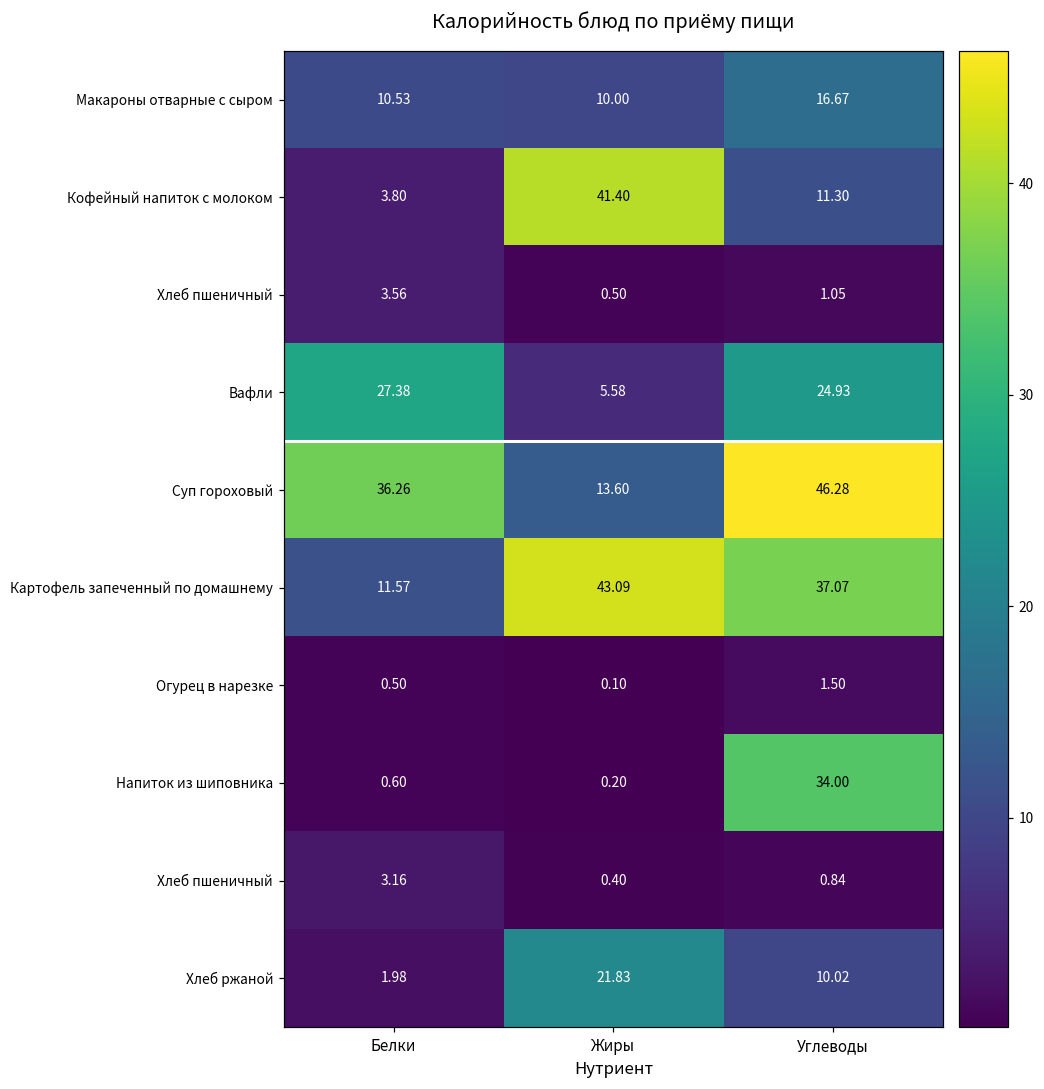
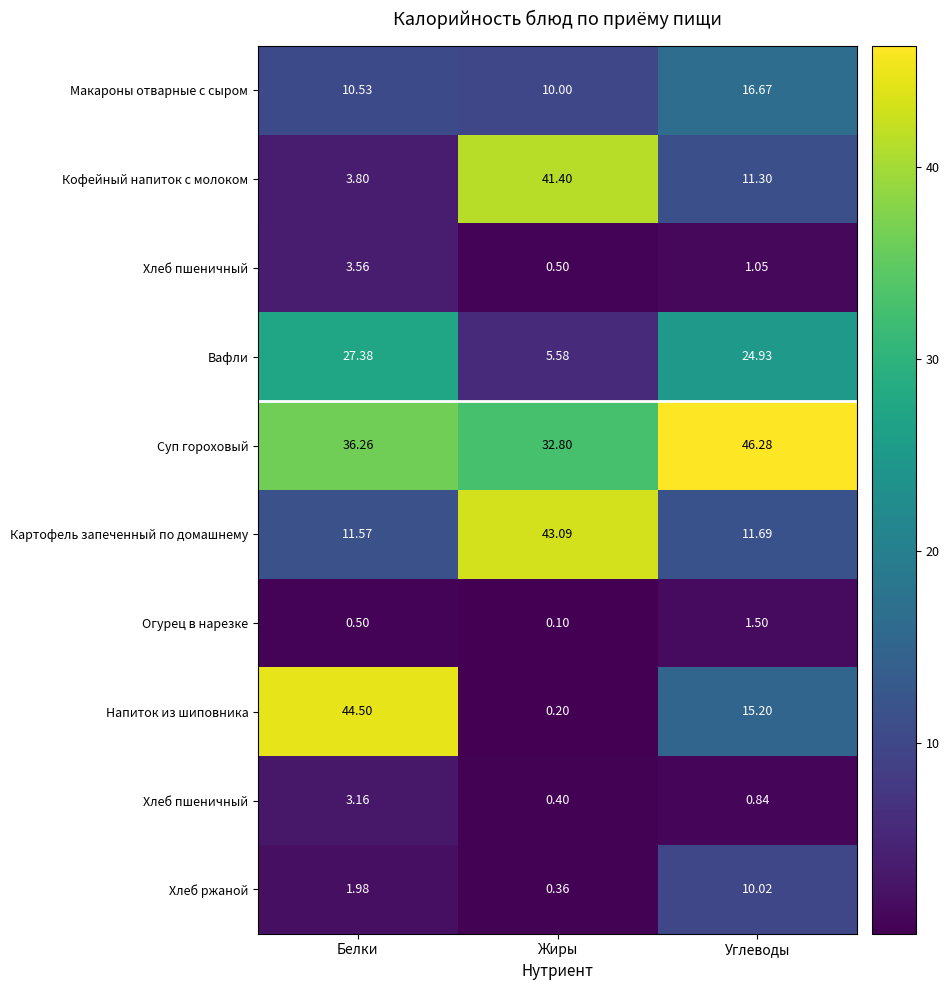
Суп гороховый, Жиры: 13.60 -> 32.80
Картофель запеченный по домашнему, Углеводы: 37.07 -> 11.69
Напиток из шиповника, Белки: 0.60 -> 44.50
Напиток из шиповника, Углеводы: 34.00 -> 15.20
Хлеб ржаной, Жиры: 21.83 -> 0.36
